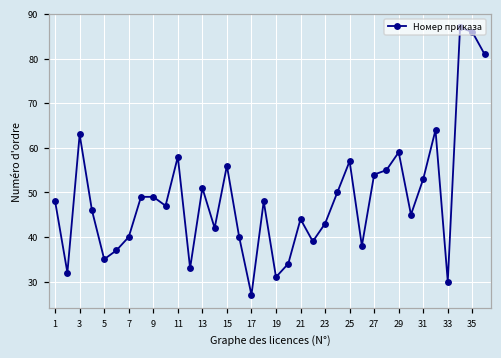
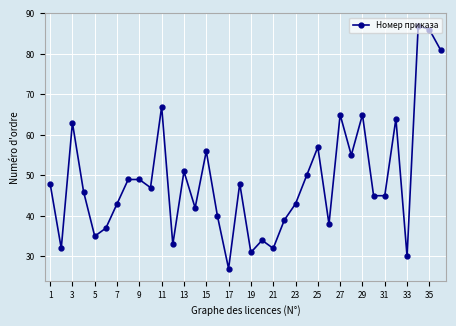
7: 40 -> 43
11: 58 -> 67
21: 44 -> 32
27: 54 -> 65
29: 59 -> 65
31: 53 -> 45
